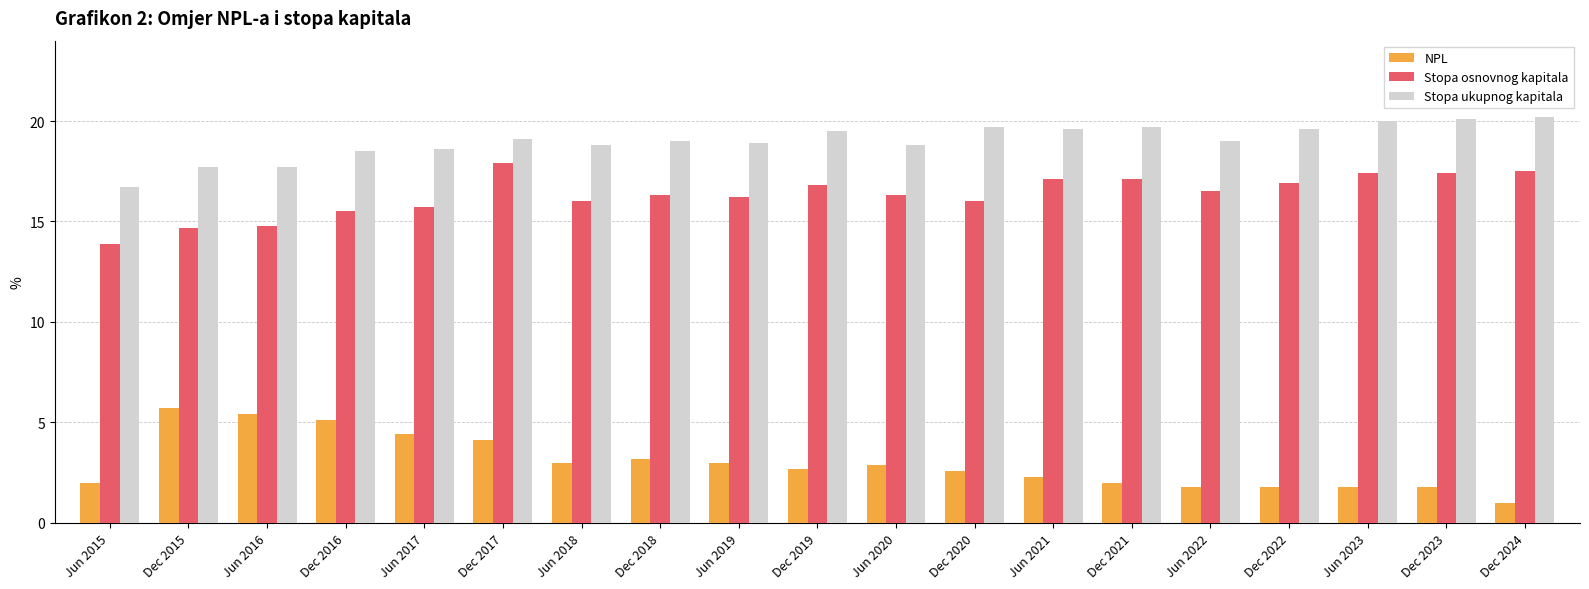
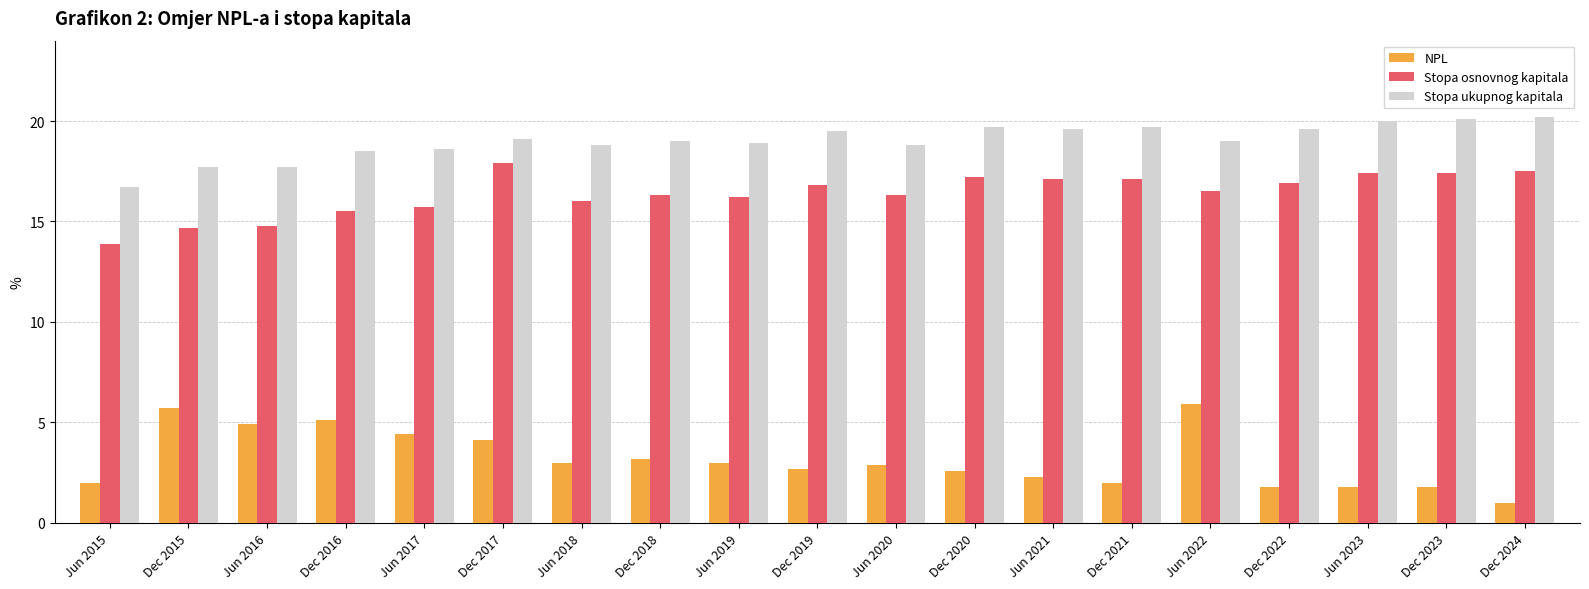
NPL, Jun 2016: 5.4 -> 4.9
Stopa osnovnog kapitala, Dec 2020: 16.0 -> 17.2
NPL, Jun 2022: 1.8 -> 5.9
